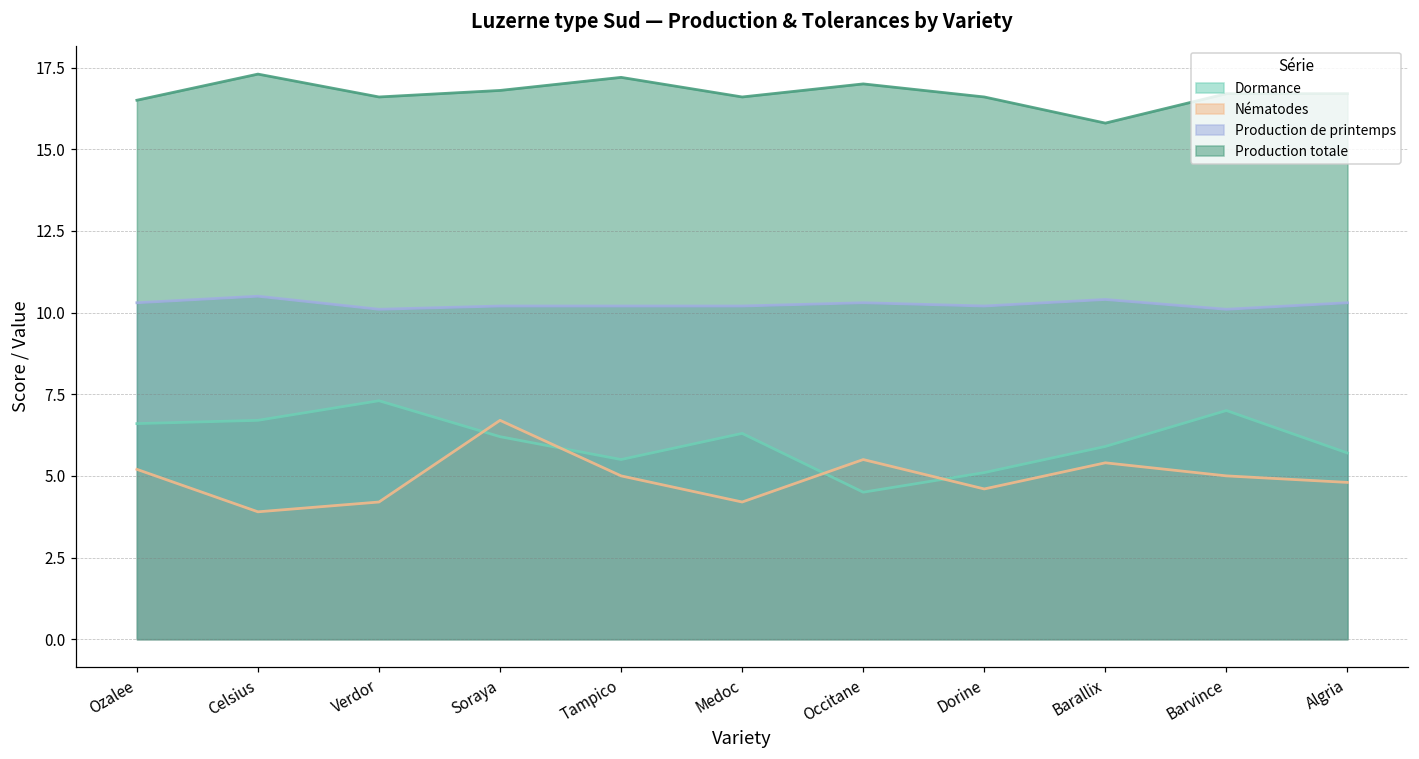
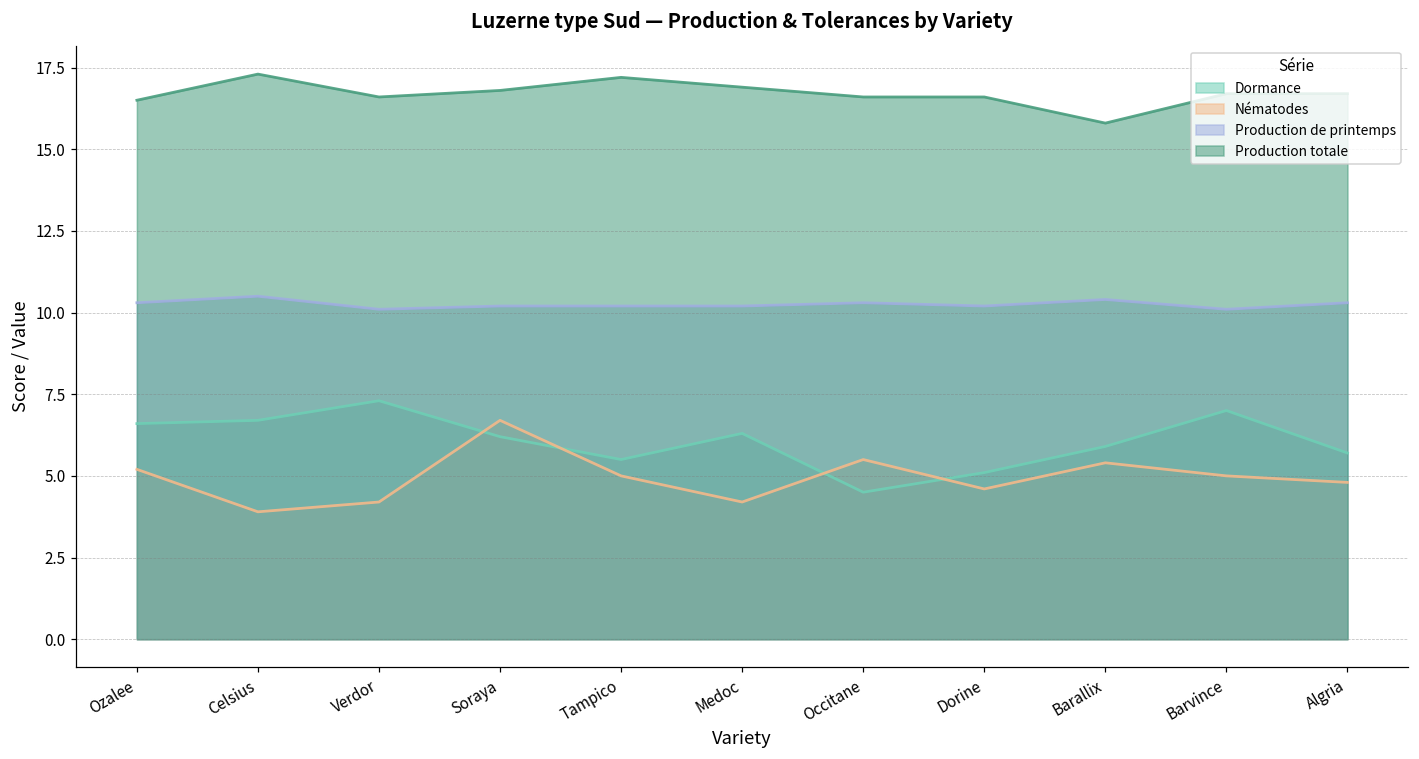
Production totale, Medoc: 16.6 -> 16.9
Production totale, Occitane: 17.0 -> 16.6
